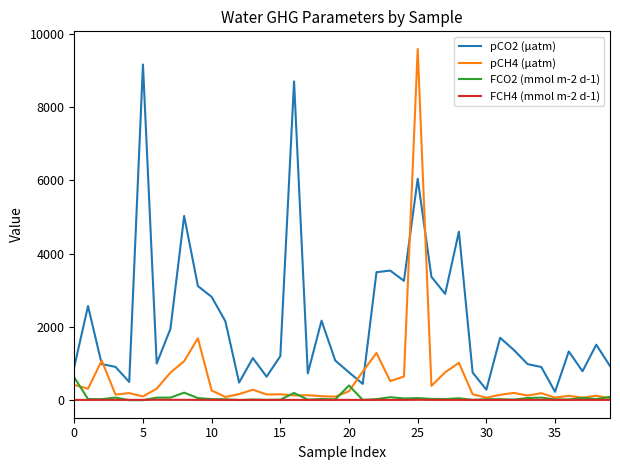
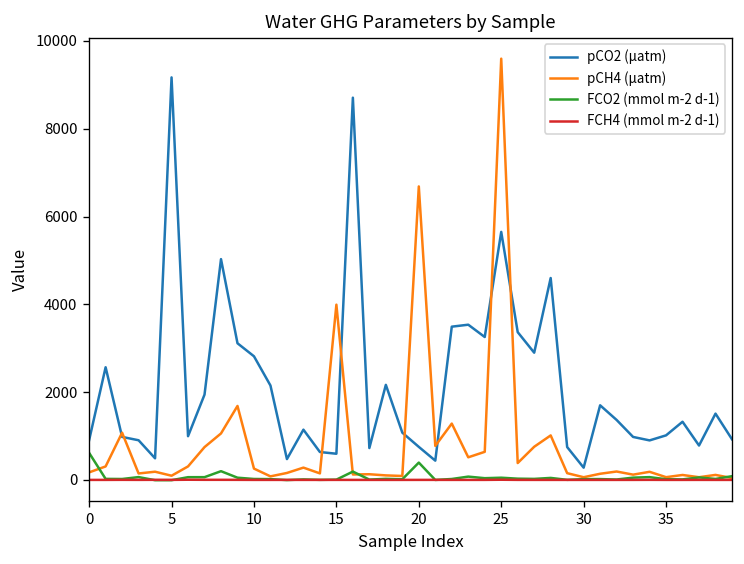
pCH4 (µatm), 0: 400 -> 200
pCO2 (µatm), 15: 1200 -> 600
pCH4 (µatm), 15: 200 -> 4000
pCH4 (µatm), 20: 200 -> 6700
pCO2 (µatm), 25: 6000 -> 5600
pCO2 (µatm), 35: 200 -> 1000
